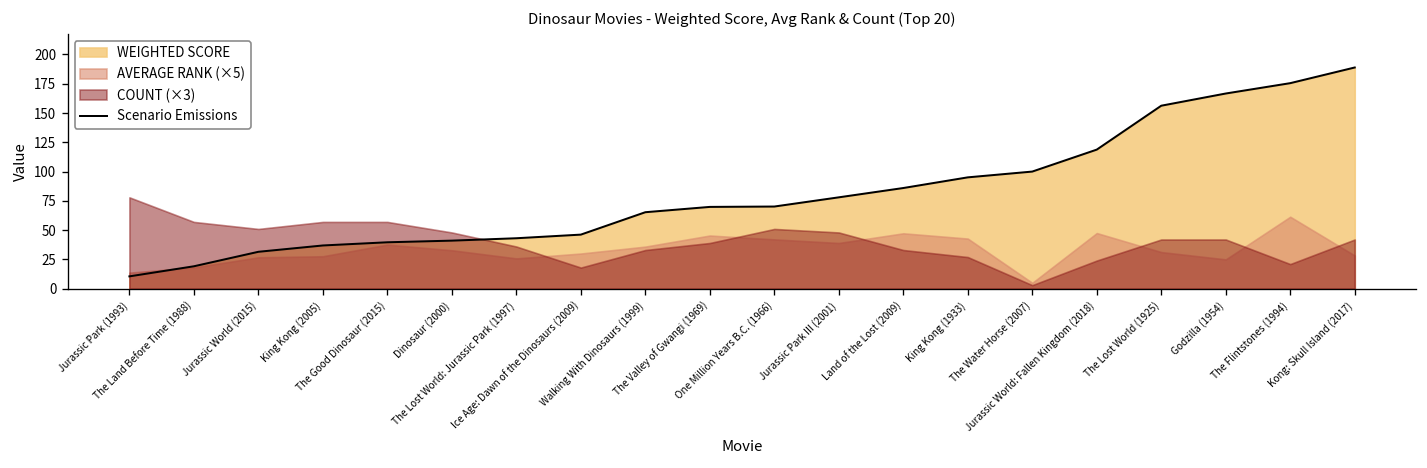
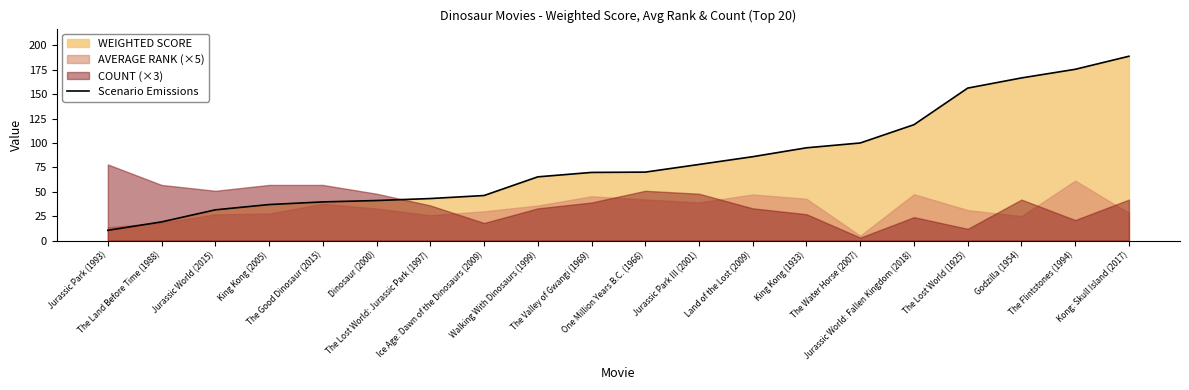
COUNT (×3), The Lost World (1925): 40 -> 10
